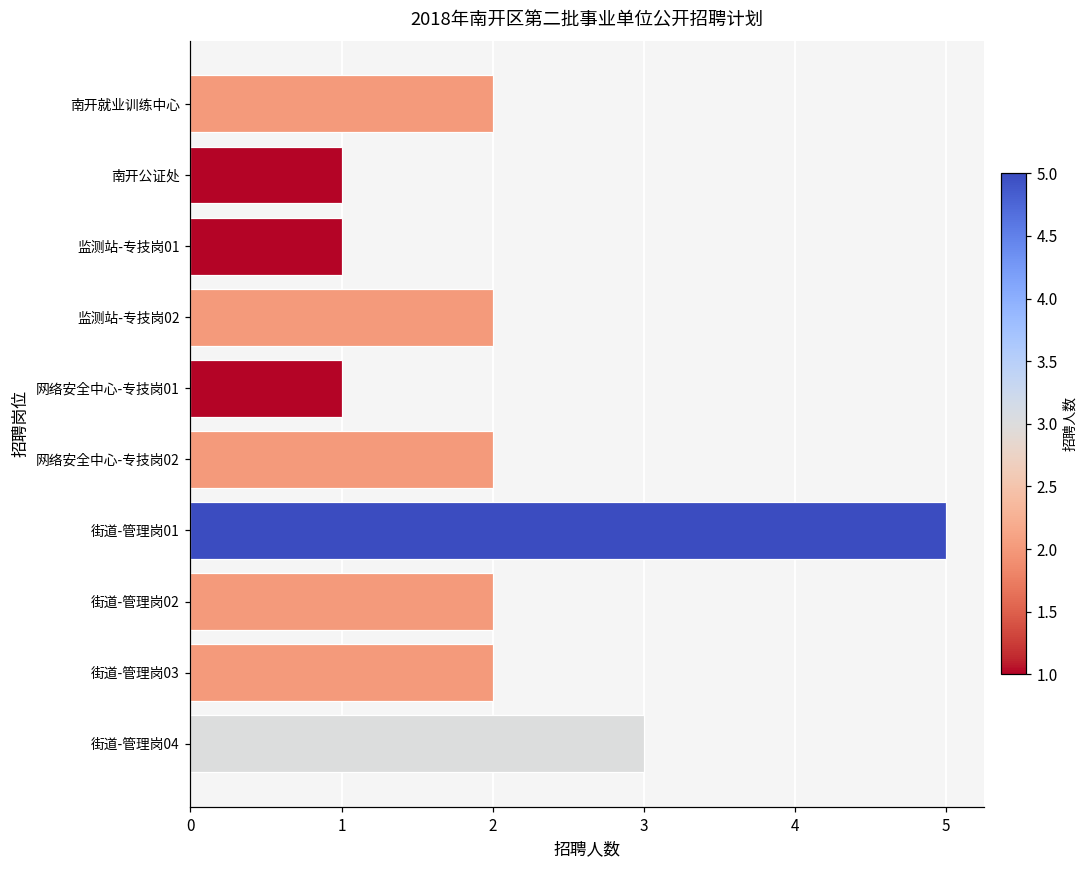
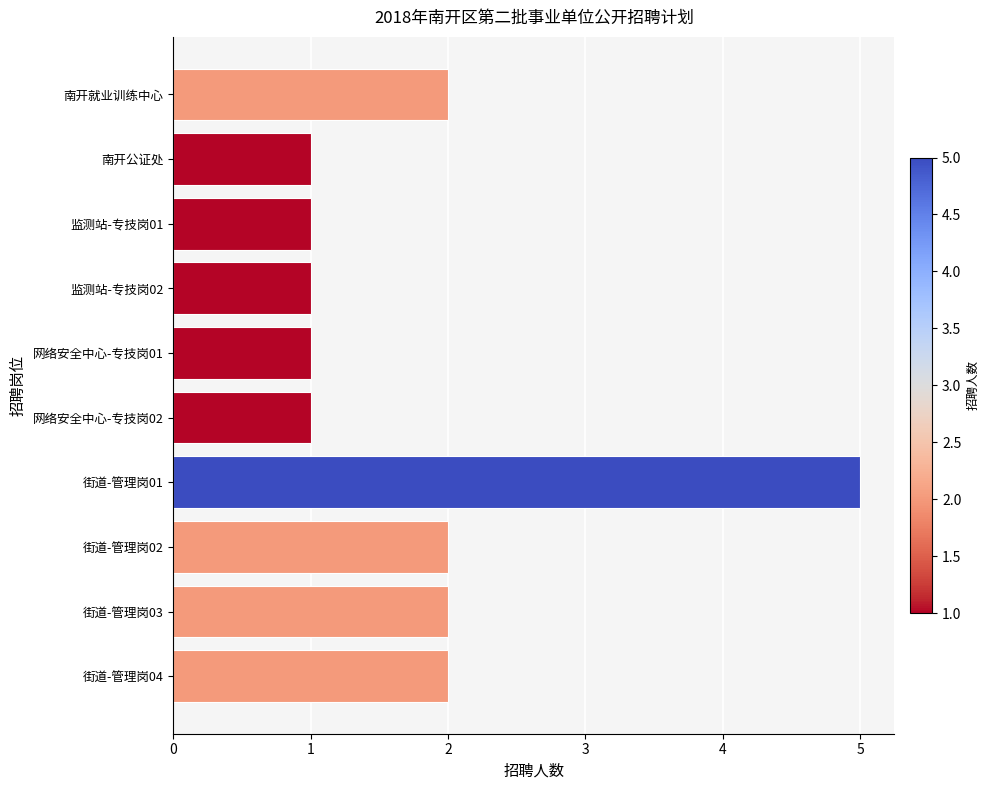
监测站-专技岗02: 2 -> 1
网络安全中心-专技岗02: 2 -> 1
街道-管理岗04: 3 -> 2
